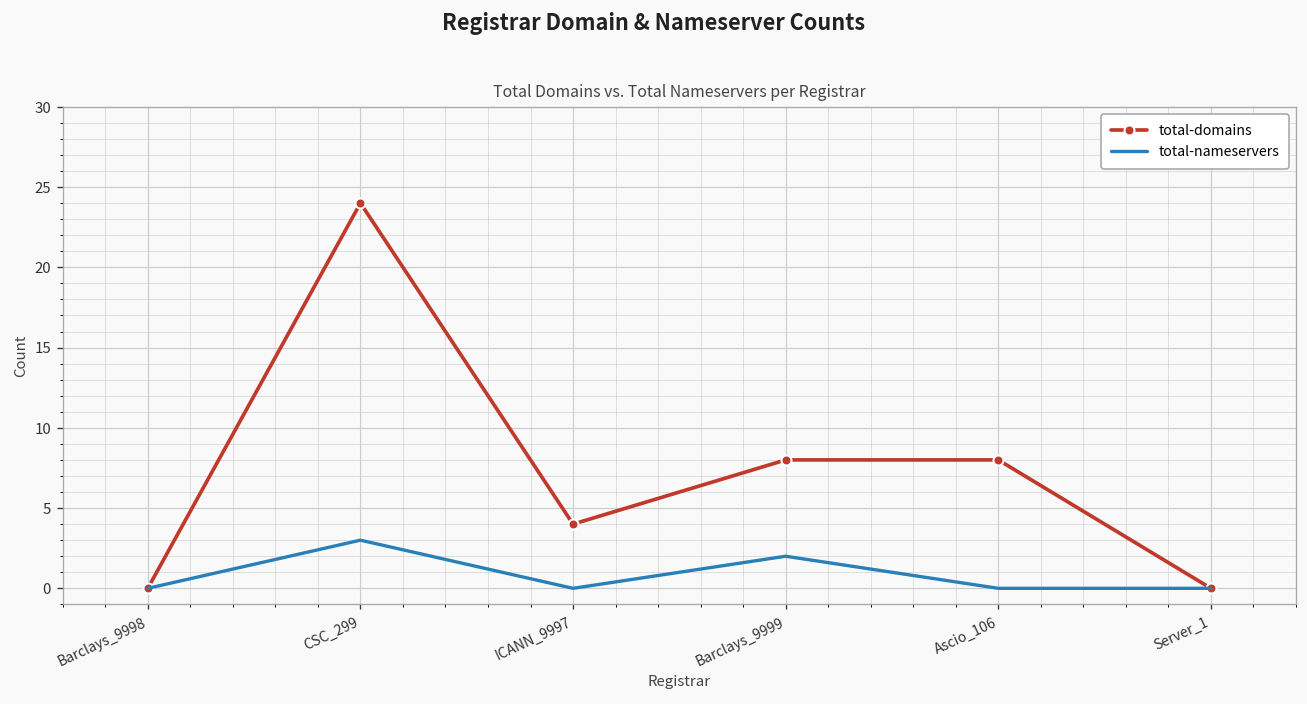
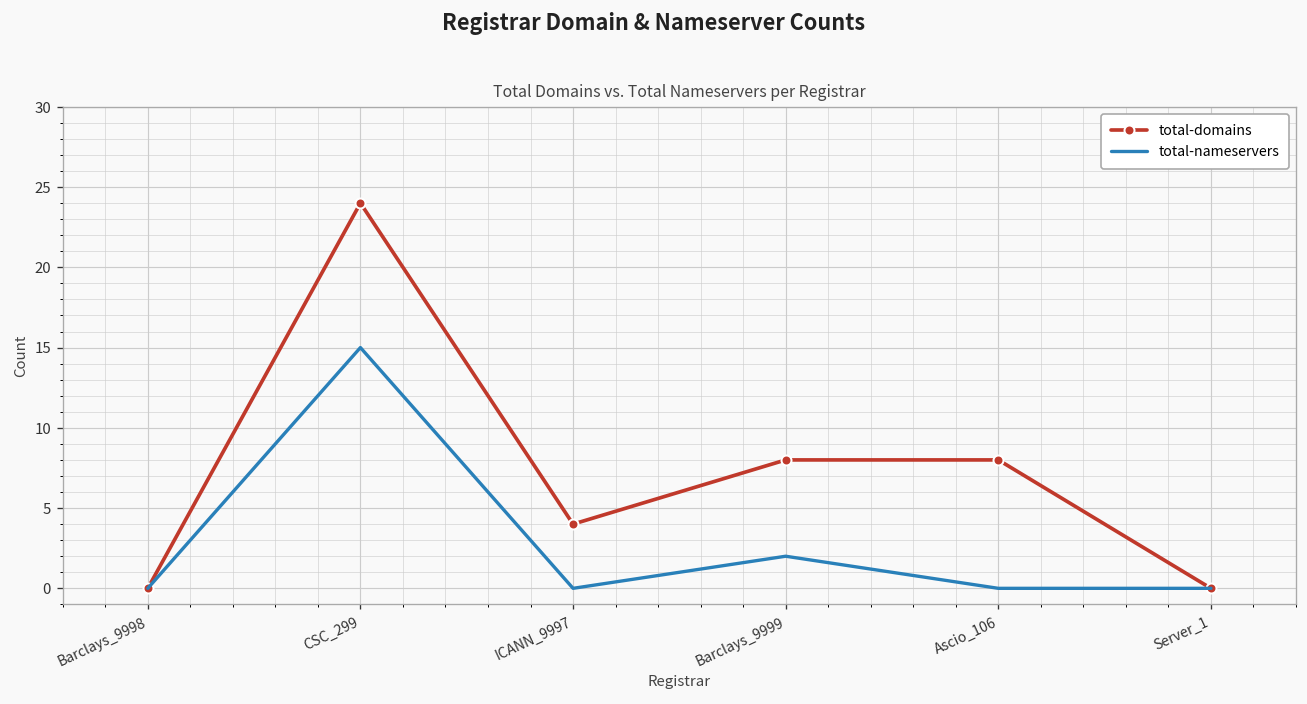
total-nameservers, CSC_299: 3 -> 15
